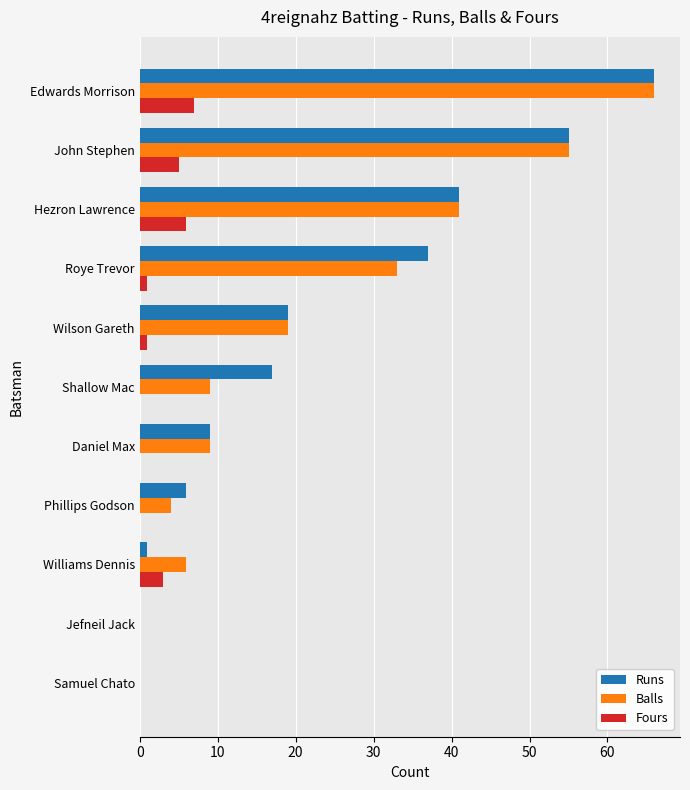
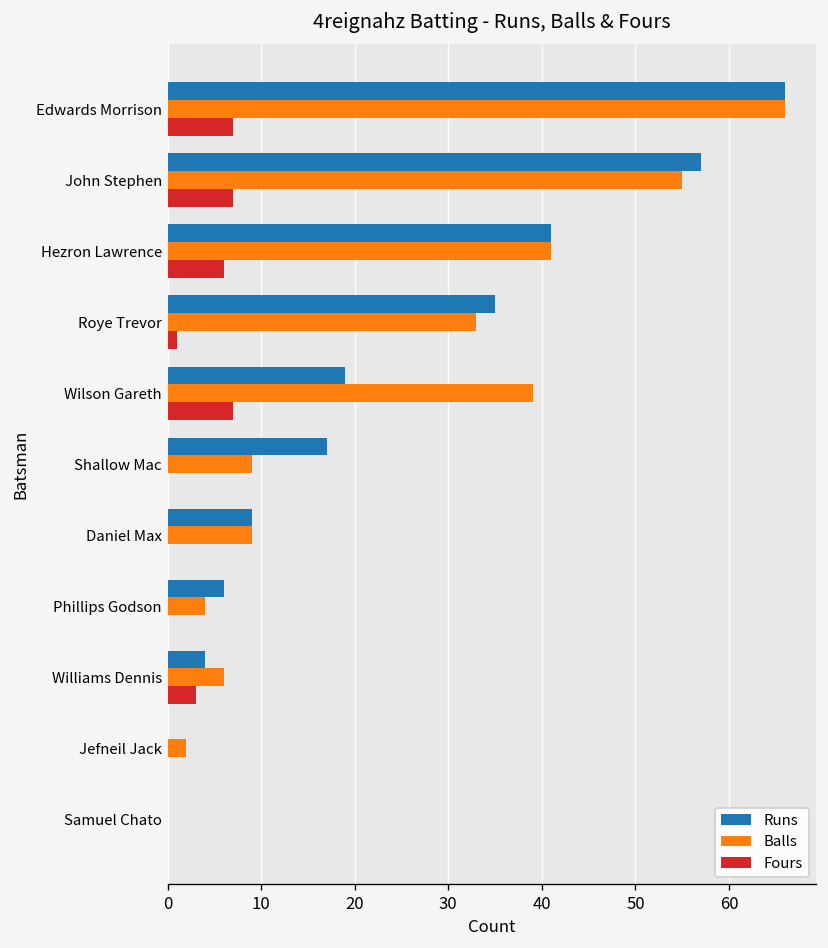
Runs, John Stephen: 55 -> 57
Fours, John Stephen: 5 -> 7
Runs, Roye Trevor: 37 -> 35
Balls, Wilson Gareth: 19 -> 39
Fours, Wilson Gareth: 1 -> 7
Runs, Williams Dennis: 1 -> 4
Balls, Jefneil Jack: 0 -> 2
